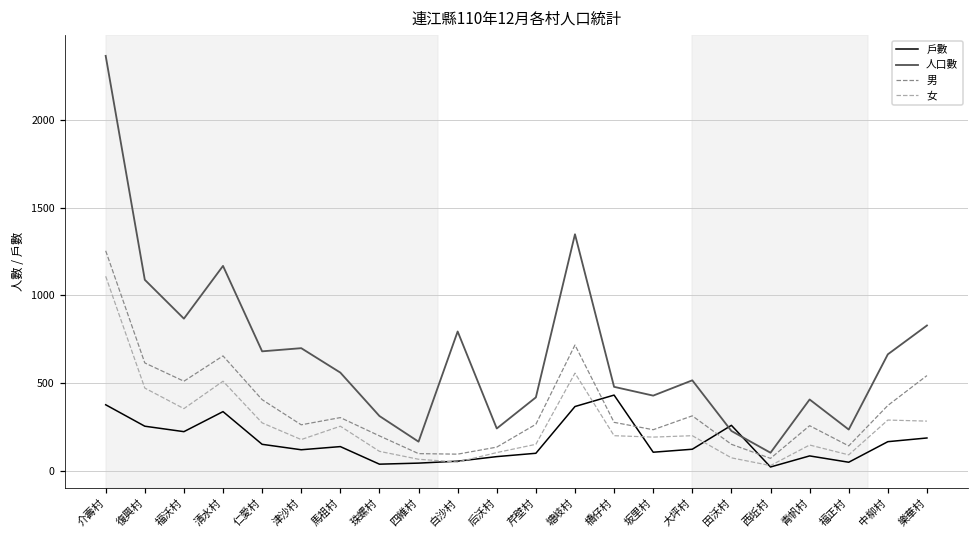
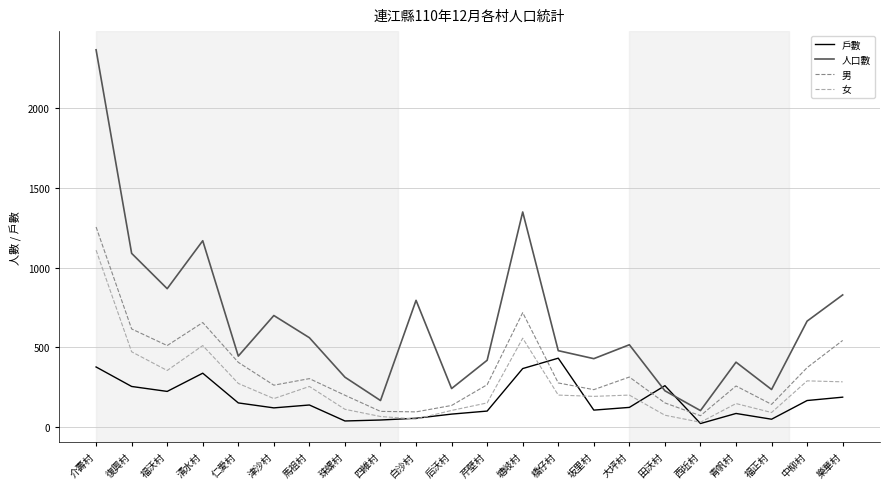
人口數, 仁愛村: 680 -> 450
